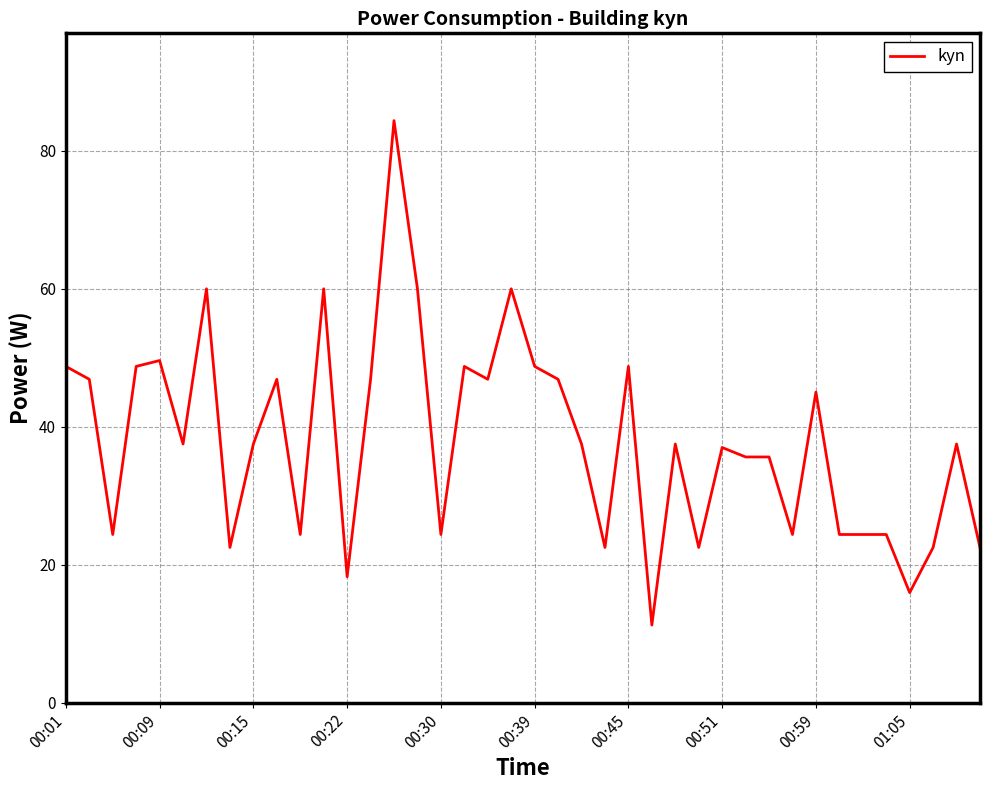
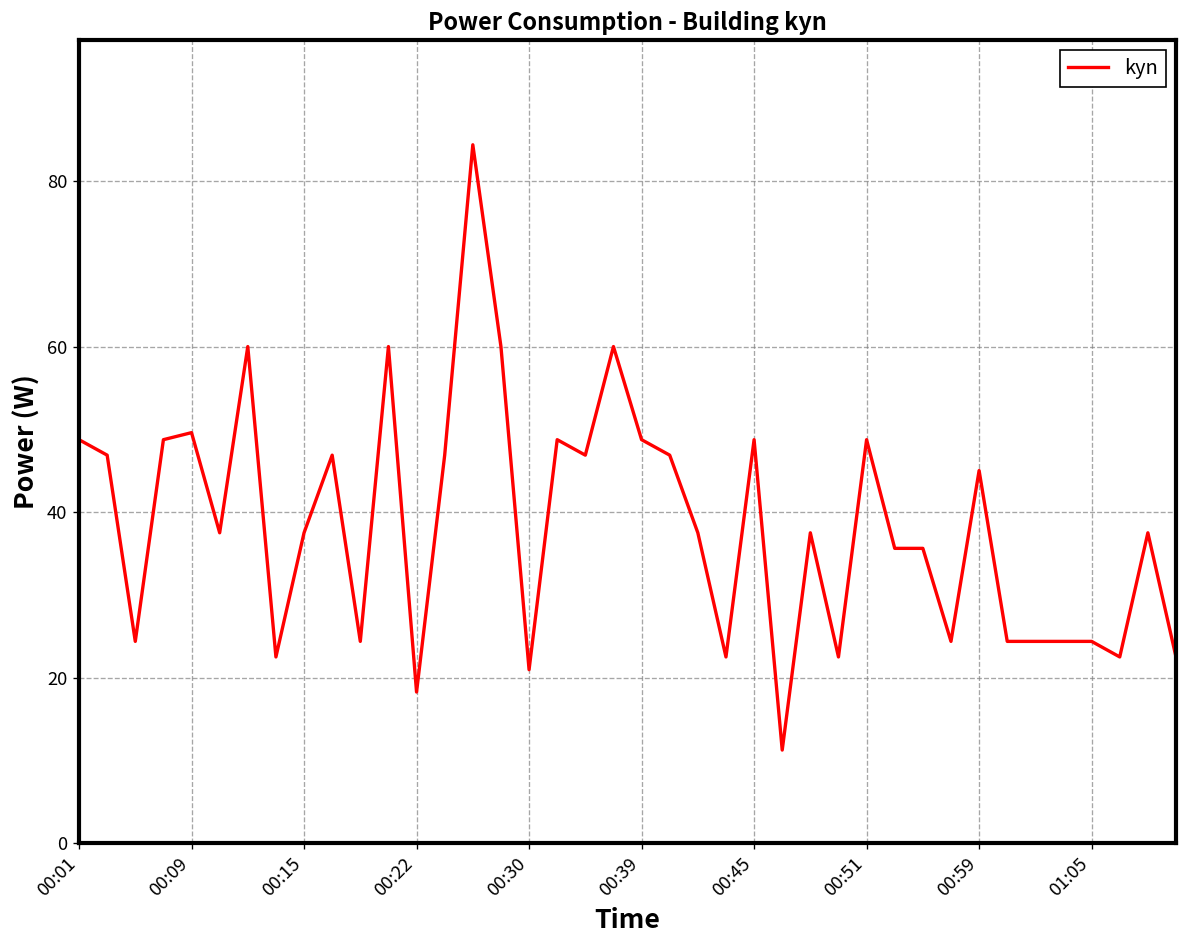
00:30: 24 -> 21
00:51: 37 -> 49
01:05: 16 -> 24
